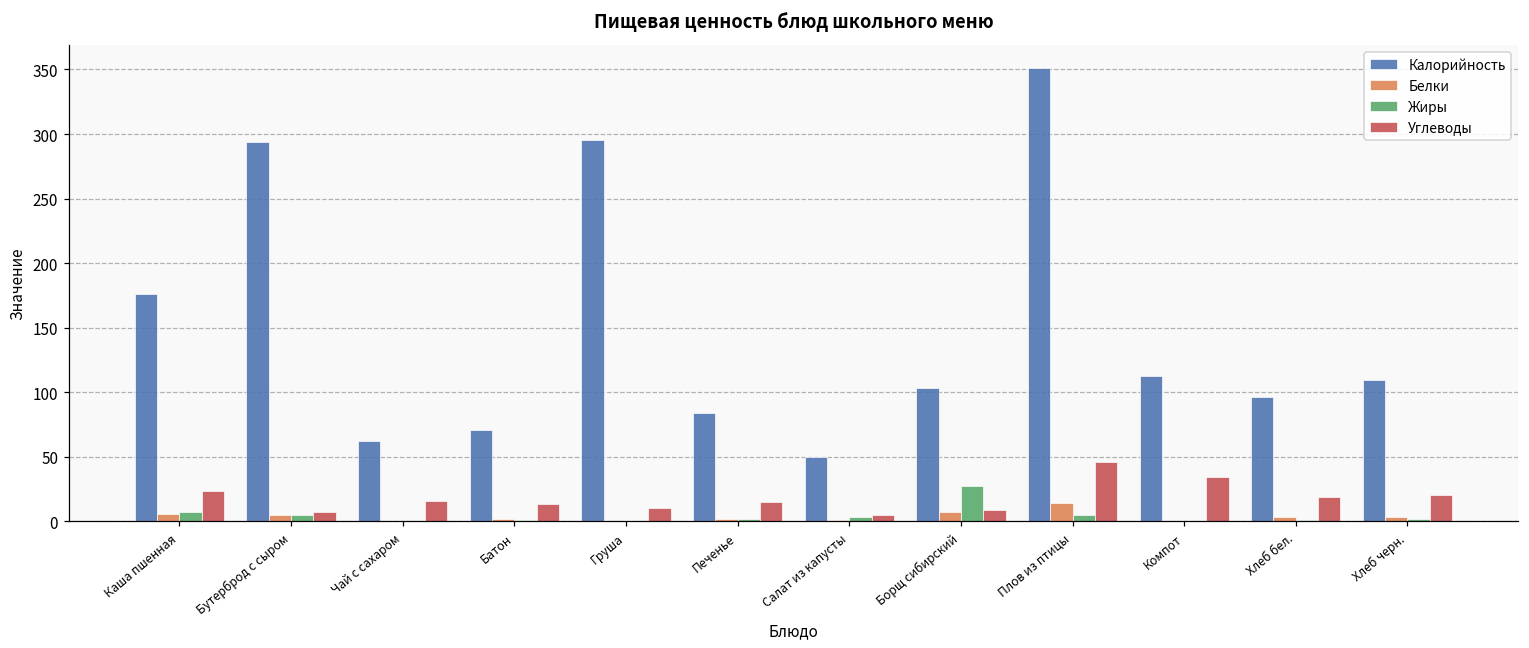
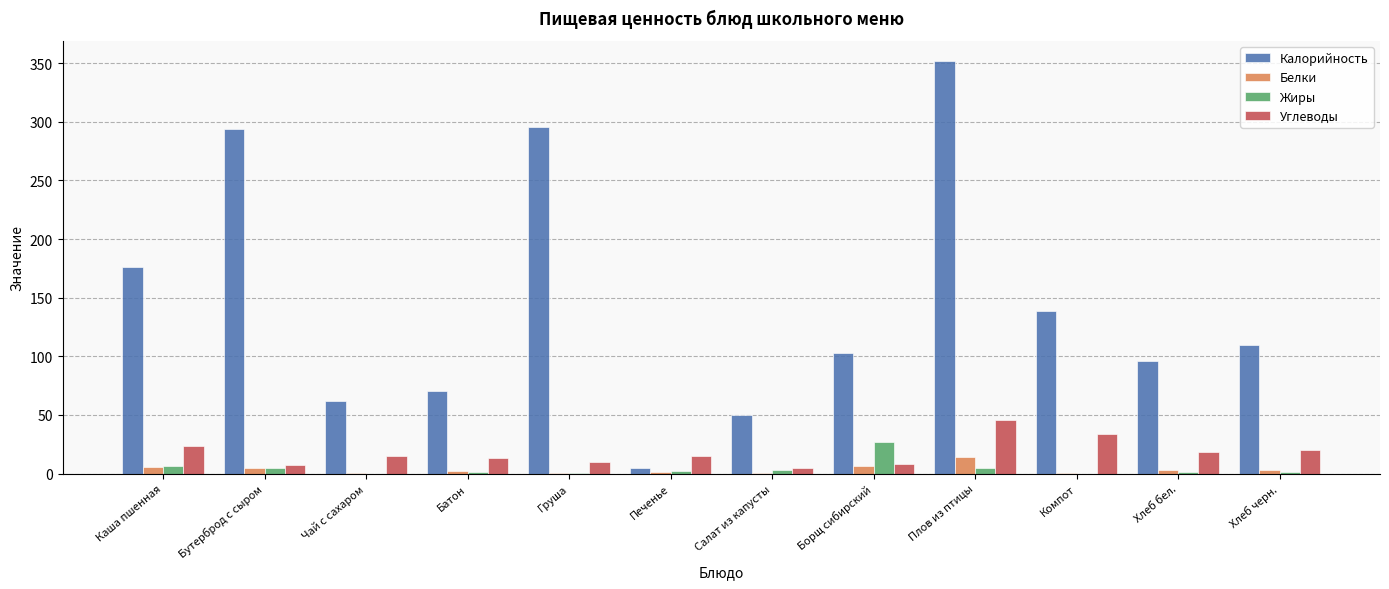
Калорийность, Печенье: 84 -> 5
Калорийность, Компот: 112 -> 139
